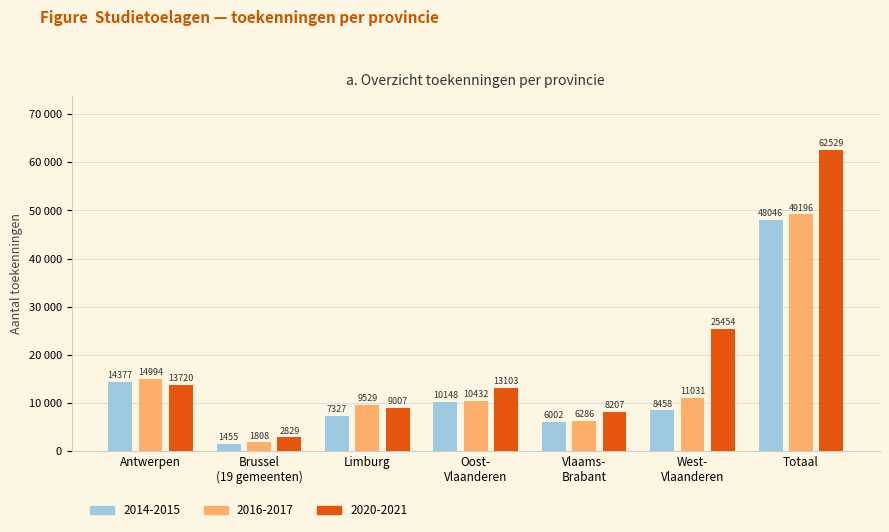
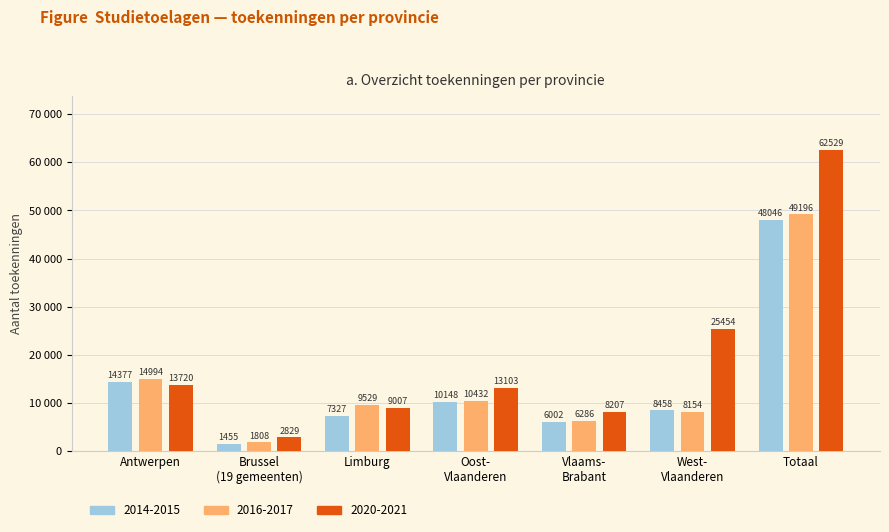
2016-2017, West- Vlaanderen: 11031 -> 8154
